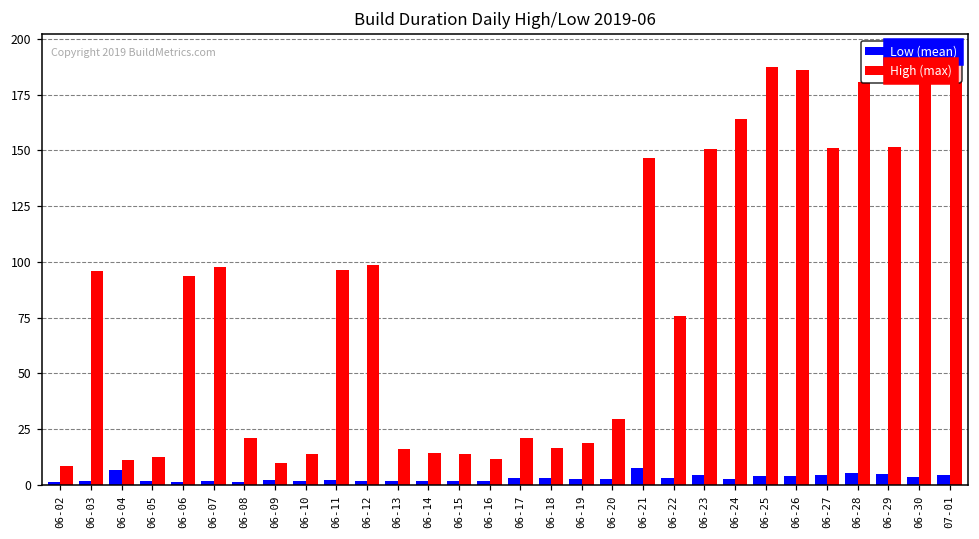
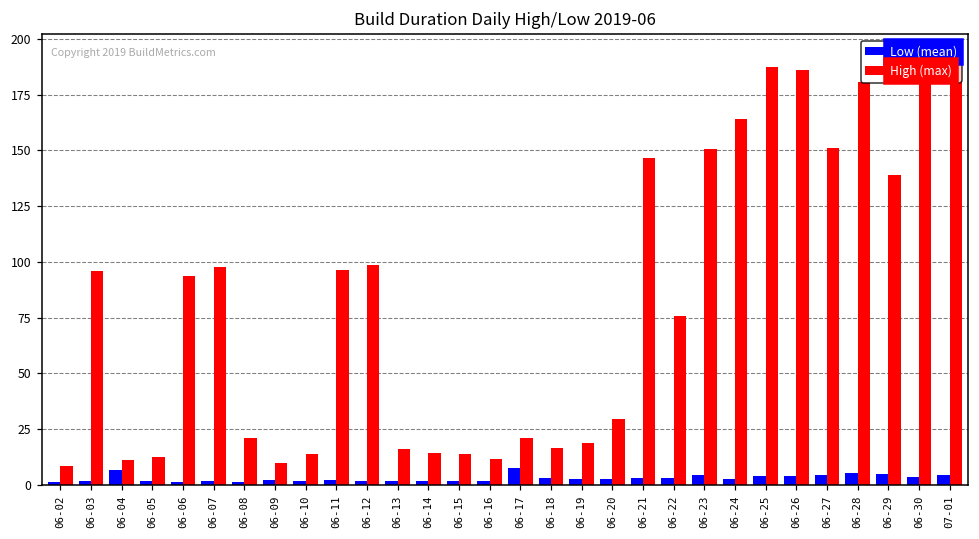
Low (mean), 06-17: 3 -> 8
Low (mean), 06-21: 8 -> 3
High (max), 06-29: 151 -> 139
